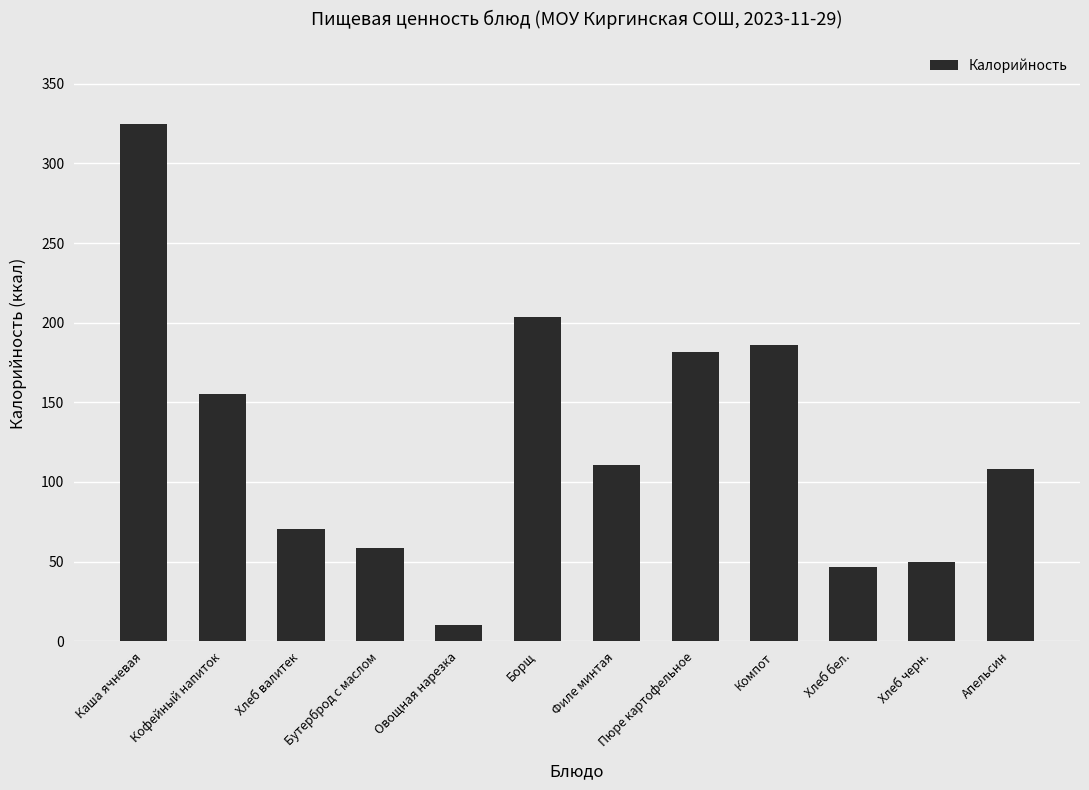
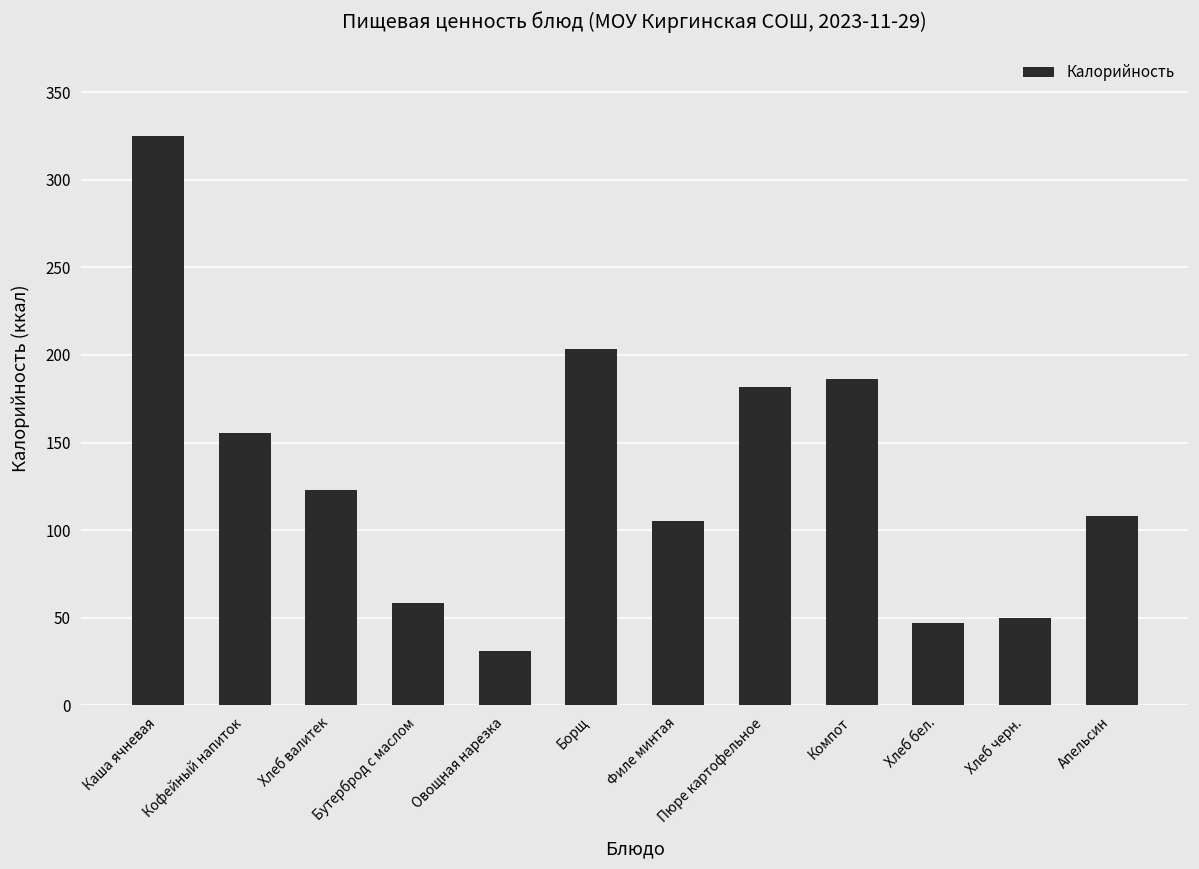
Хлеб валитек: 70 -> 123
Овощная нарезка: 10 -> 31
Филе минтая: 111 -> 105
